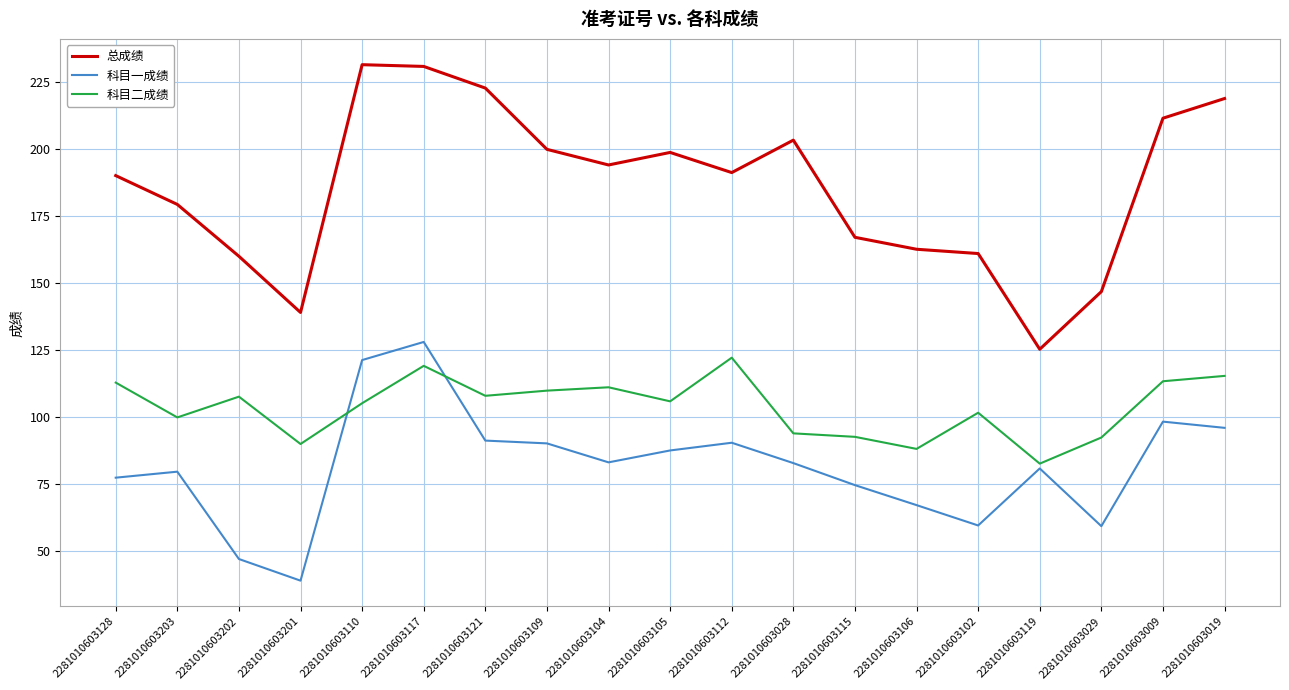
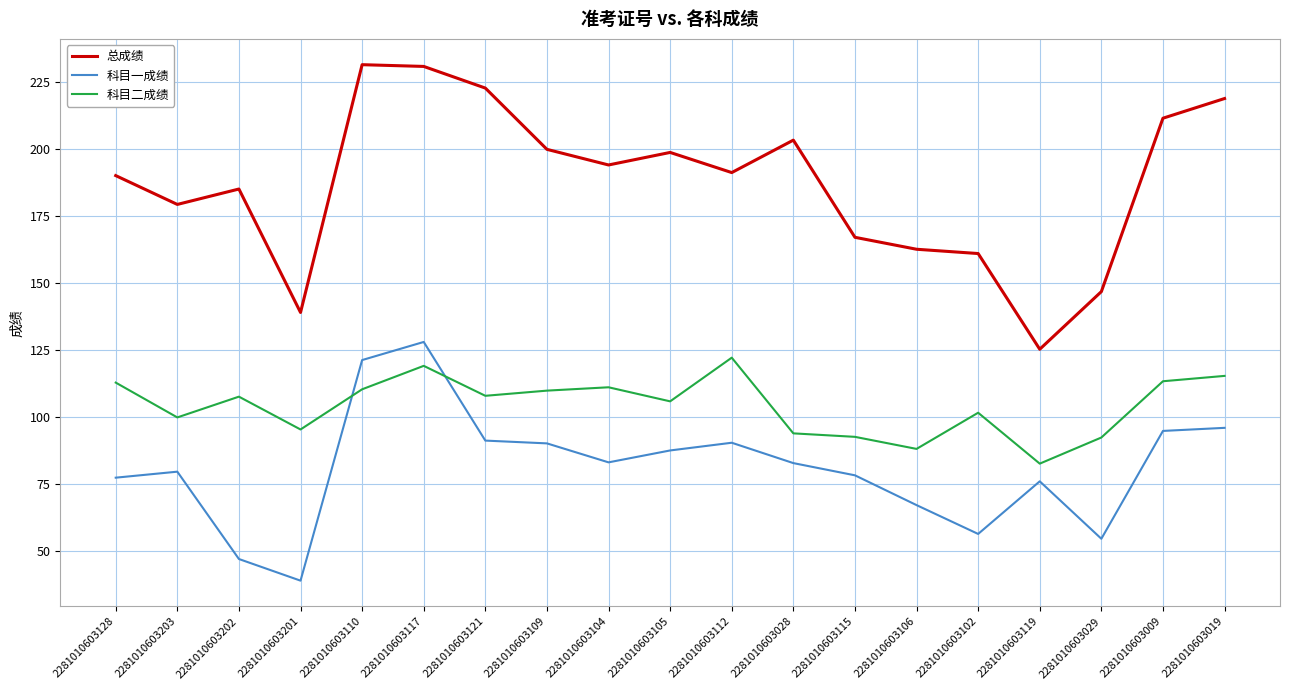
总成绩, 2281010603202: 160 -> 185
科目二成绩, 2281010603201: 90 -> 95
科目二成绩, 2281010603110: 105 -> 110
科目一成绩, 2281010603115: 74 -> 78
科目一成绩, 2281010603102: 59 -> 56
科目一成绩, 2281010603119: 81 -> 76
科目一成绩, 2281010603029: 59 -> 54
科目一成绩, 2281010603009: 98 -> 95
